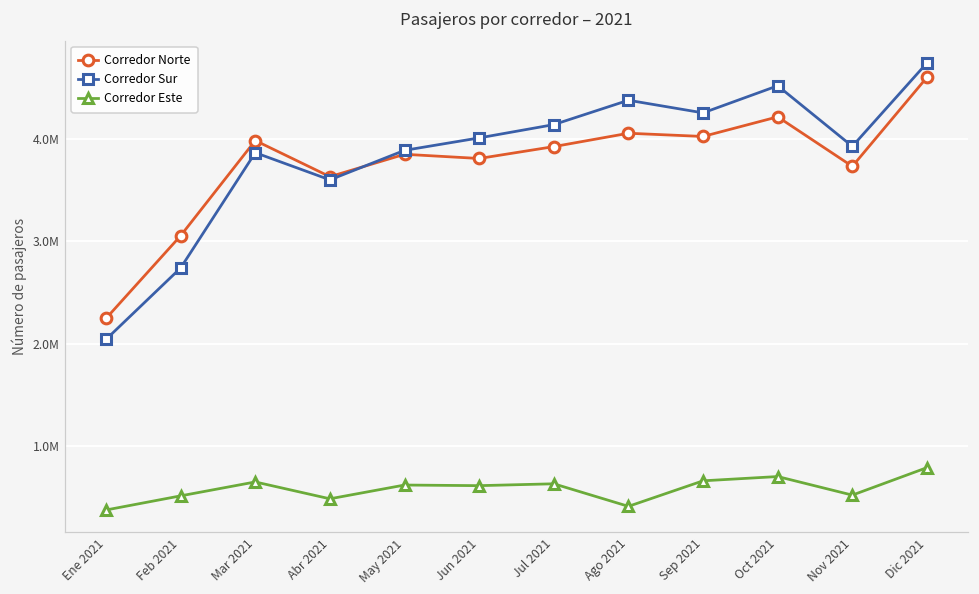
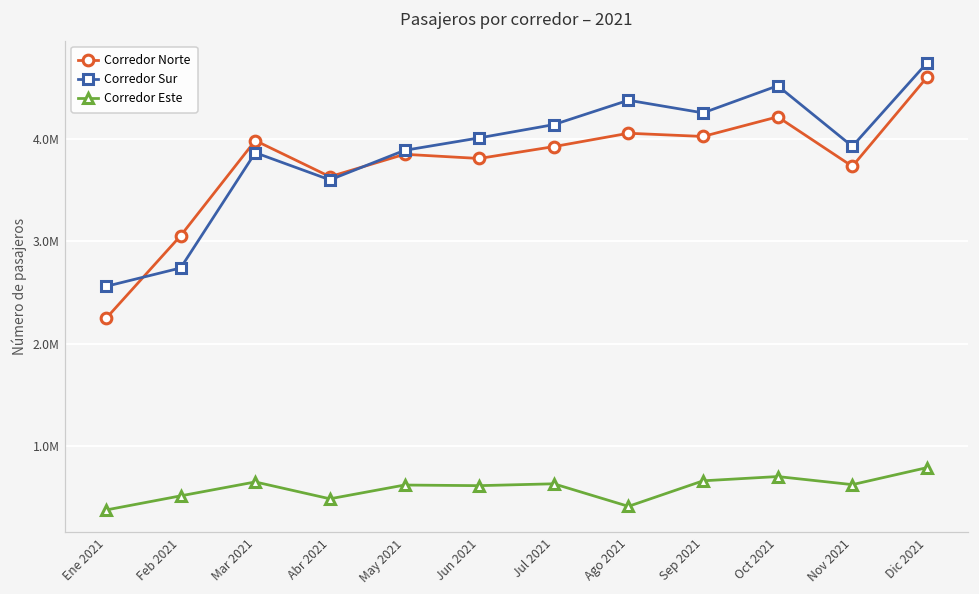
Corredor Sur, Ene 2021: 2000000 -> 2600000
Corredor Este, Nov 2021: 500000 -> 600000
